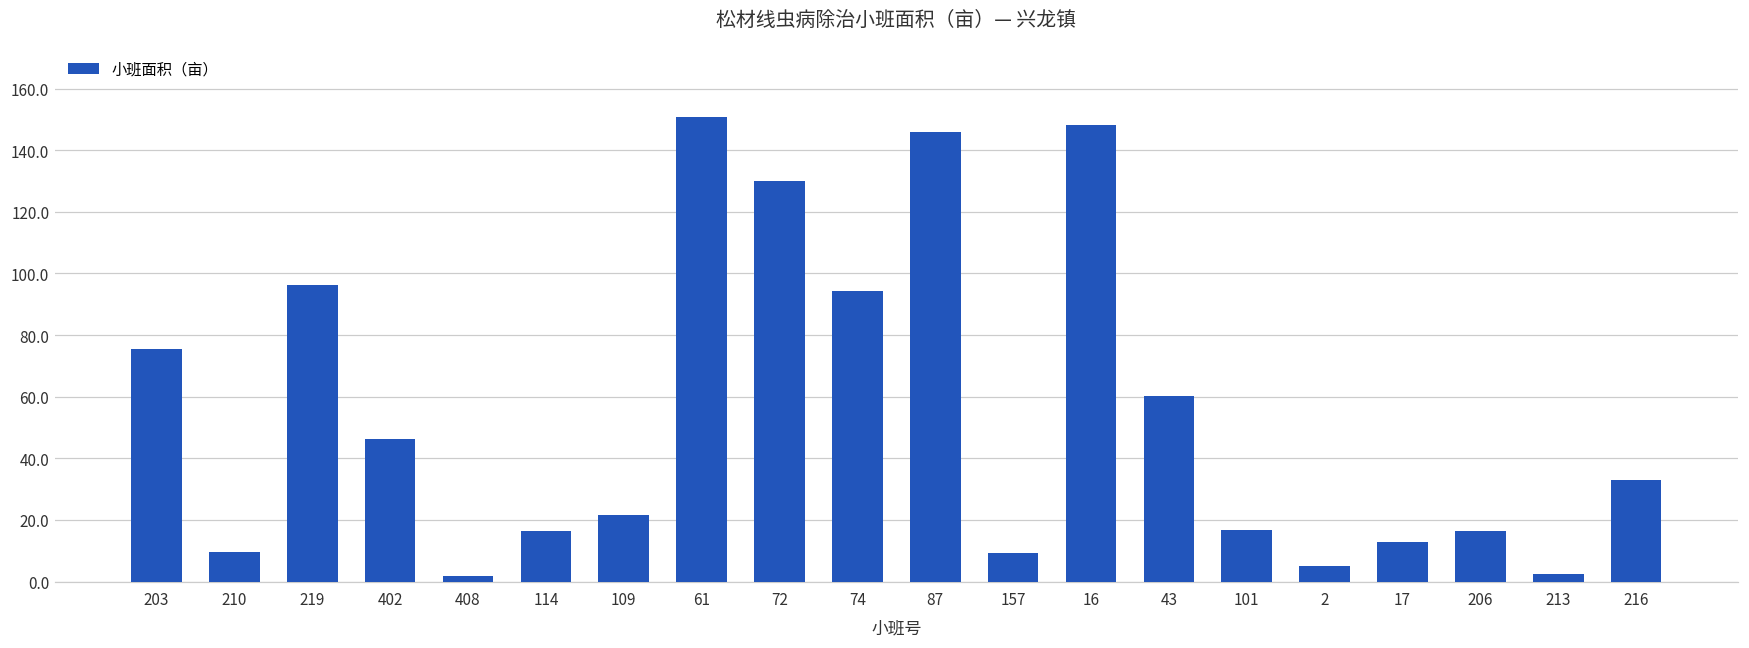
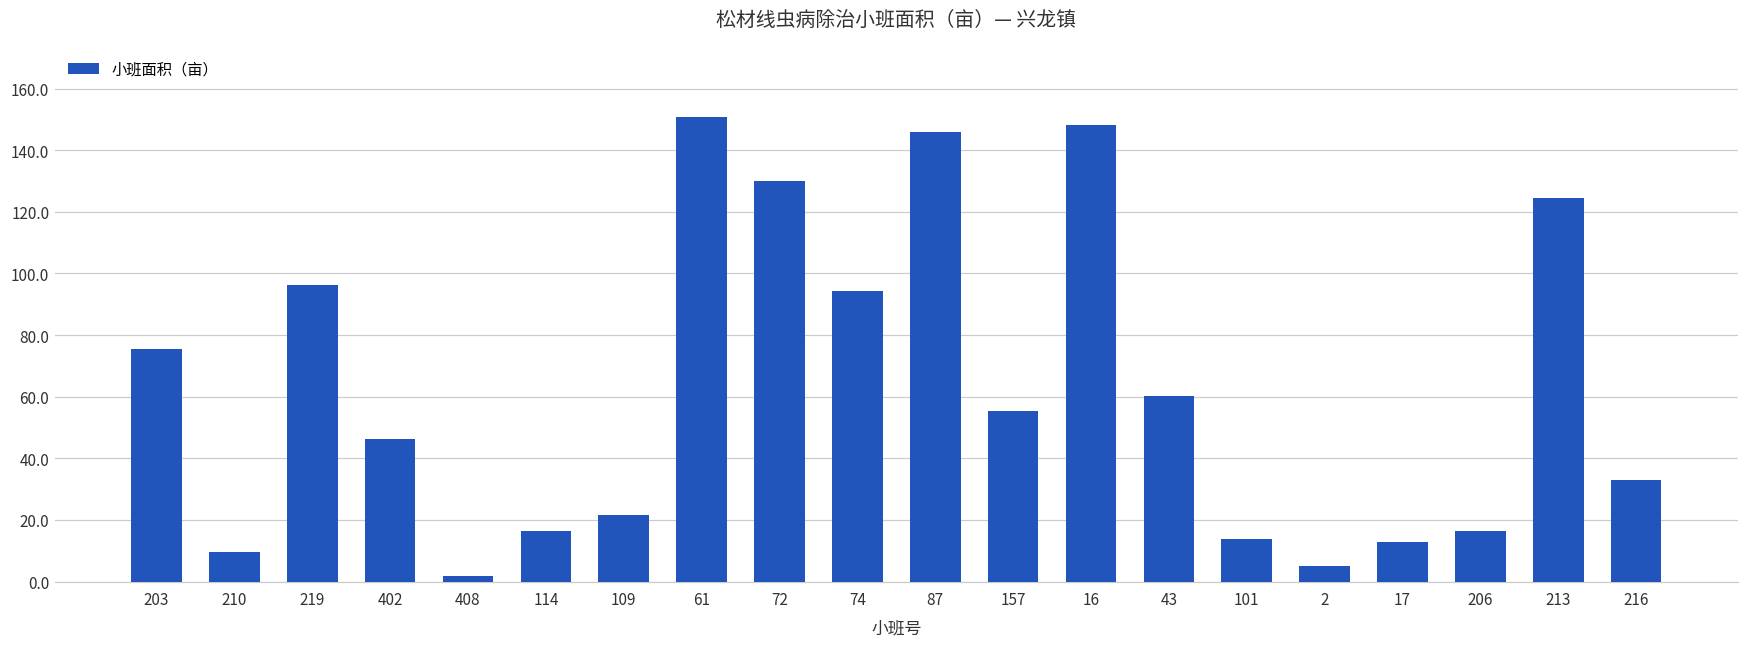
157: 9 -> 55
101: 17 -> 14
213: 2 -> 124
